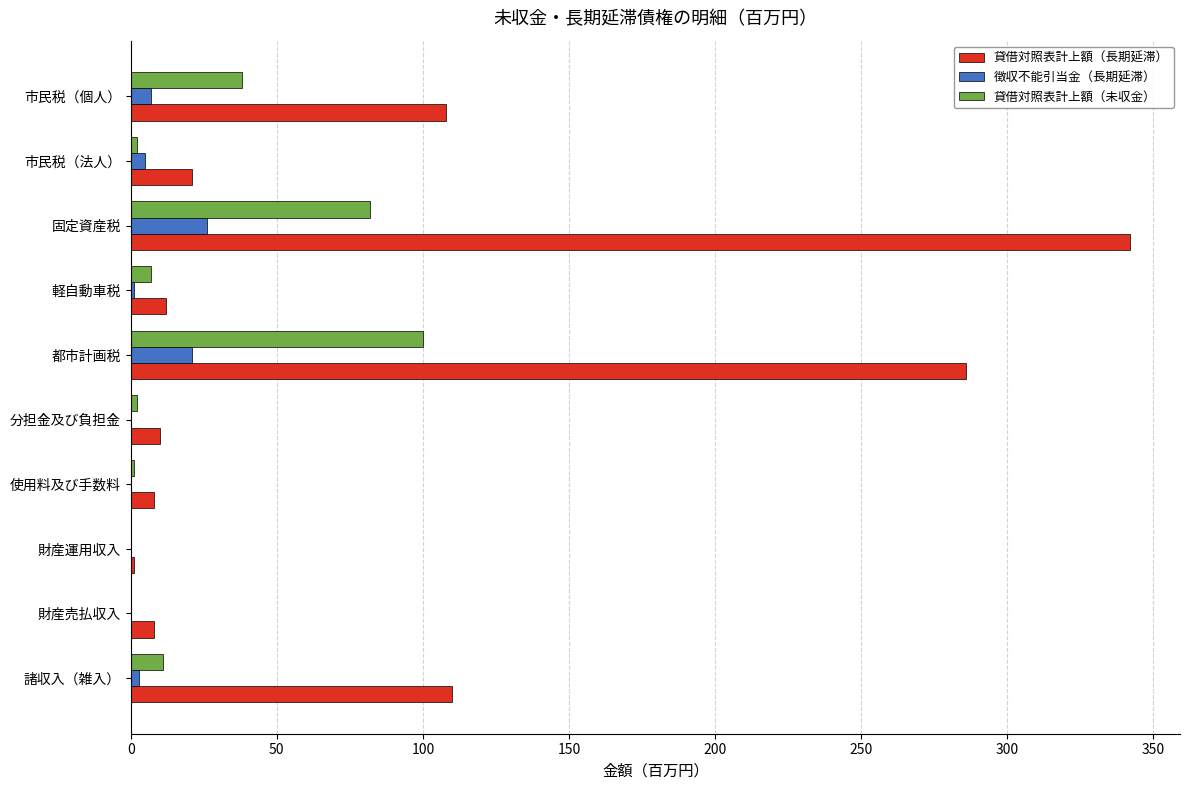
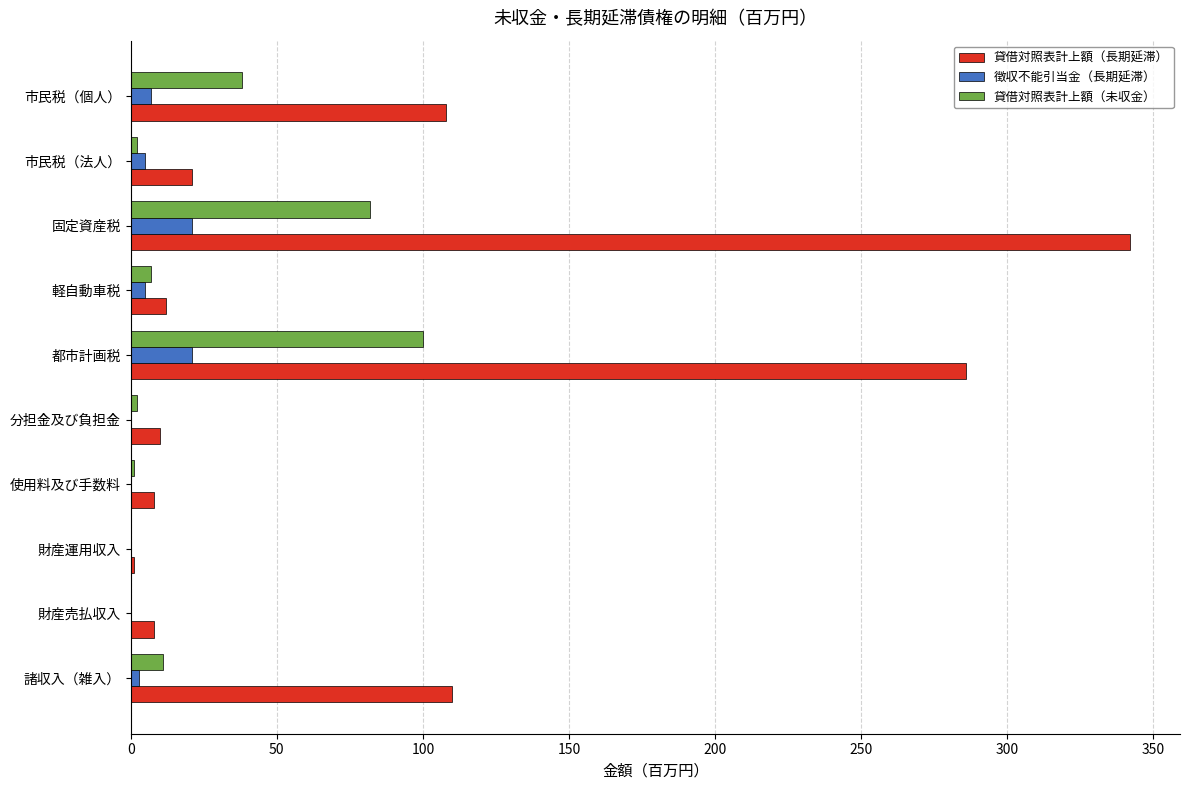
徴収不能引当金（長期延滞）, 固定資産税: 26 -> 21
徴収不能引当金（長期延滞）, 軽自動車税: 1 -> 5
